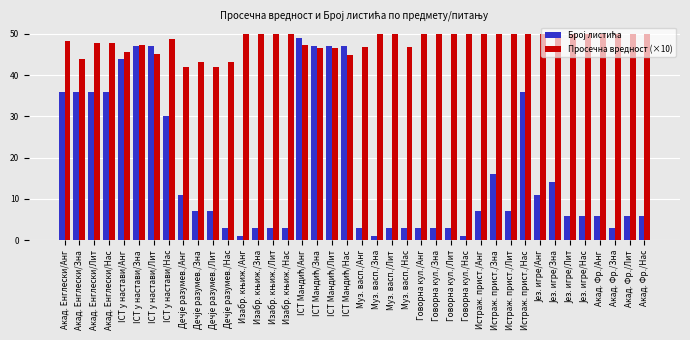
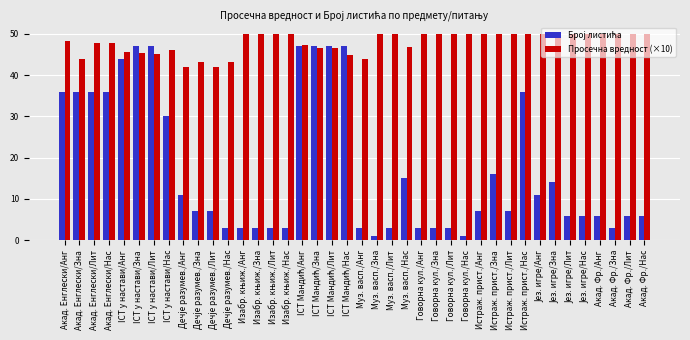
Просечна вредност (×10), ICT у настави/Зна: 47 -> 45
Просечна вредност (×10), ICT у настави/Нас: 49 -> 46
Број листића, Изабр. књиж./Анг: 1 -> 3
Број листића, ICT Мандић/Анг: 49 -> 47
Просечна вредност (×10), Муз. васп./Анг: 47 -> 44
Број листића, Муз. васп./Нас: 3 -> 15
